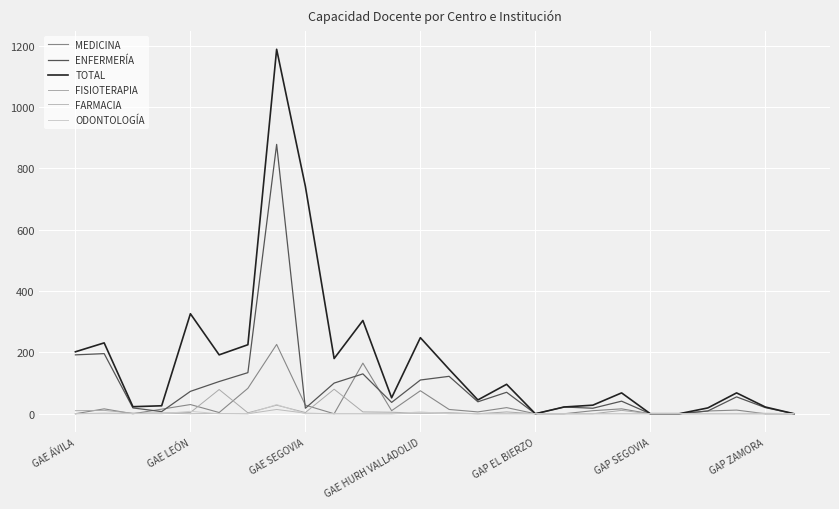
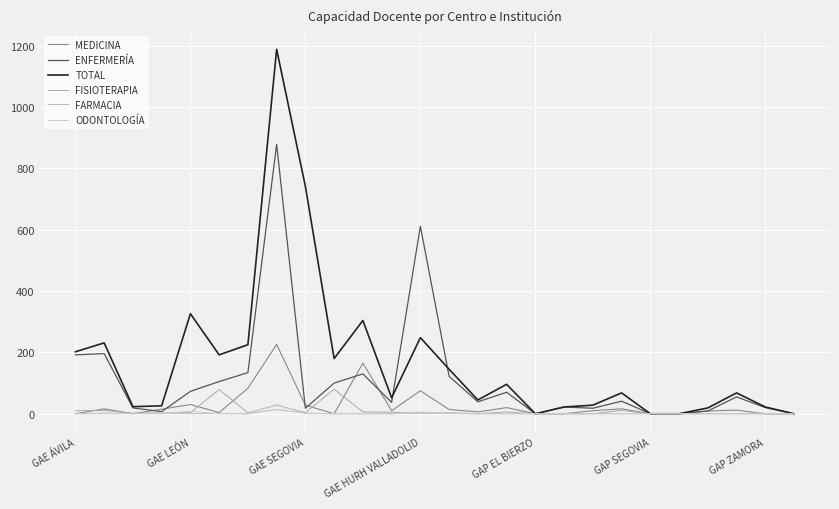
ENFERMERÍA, GAE HURH VALLADOLID: 110 -> 610
